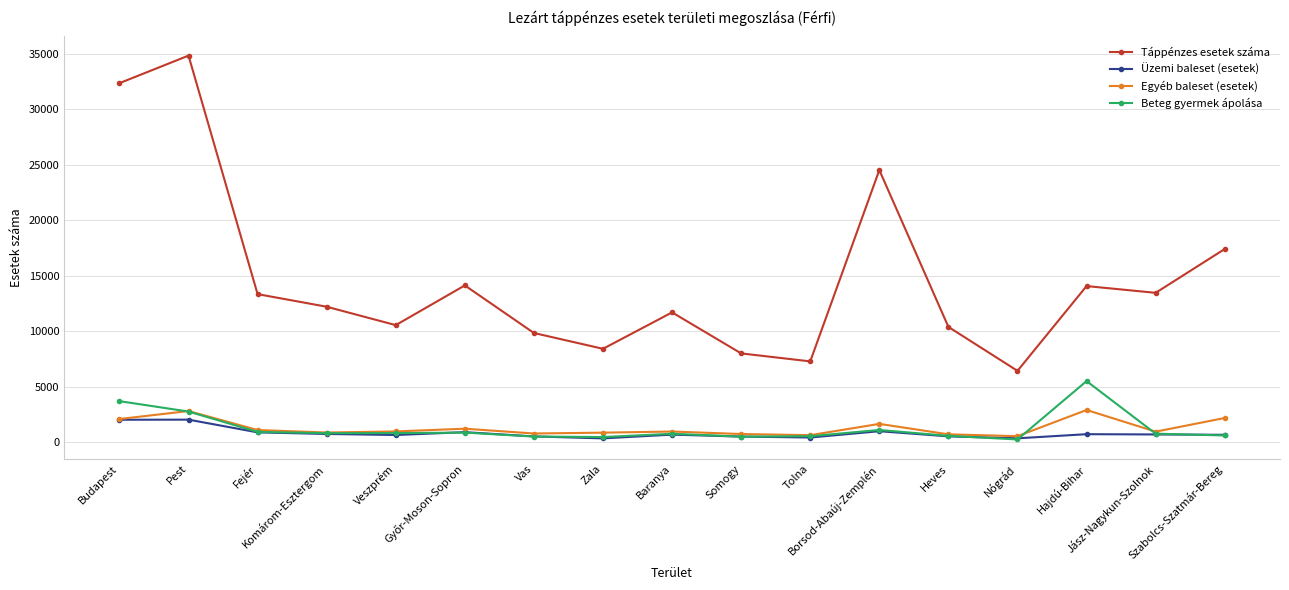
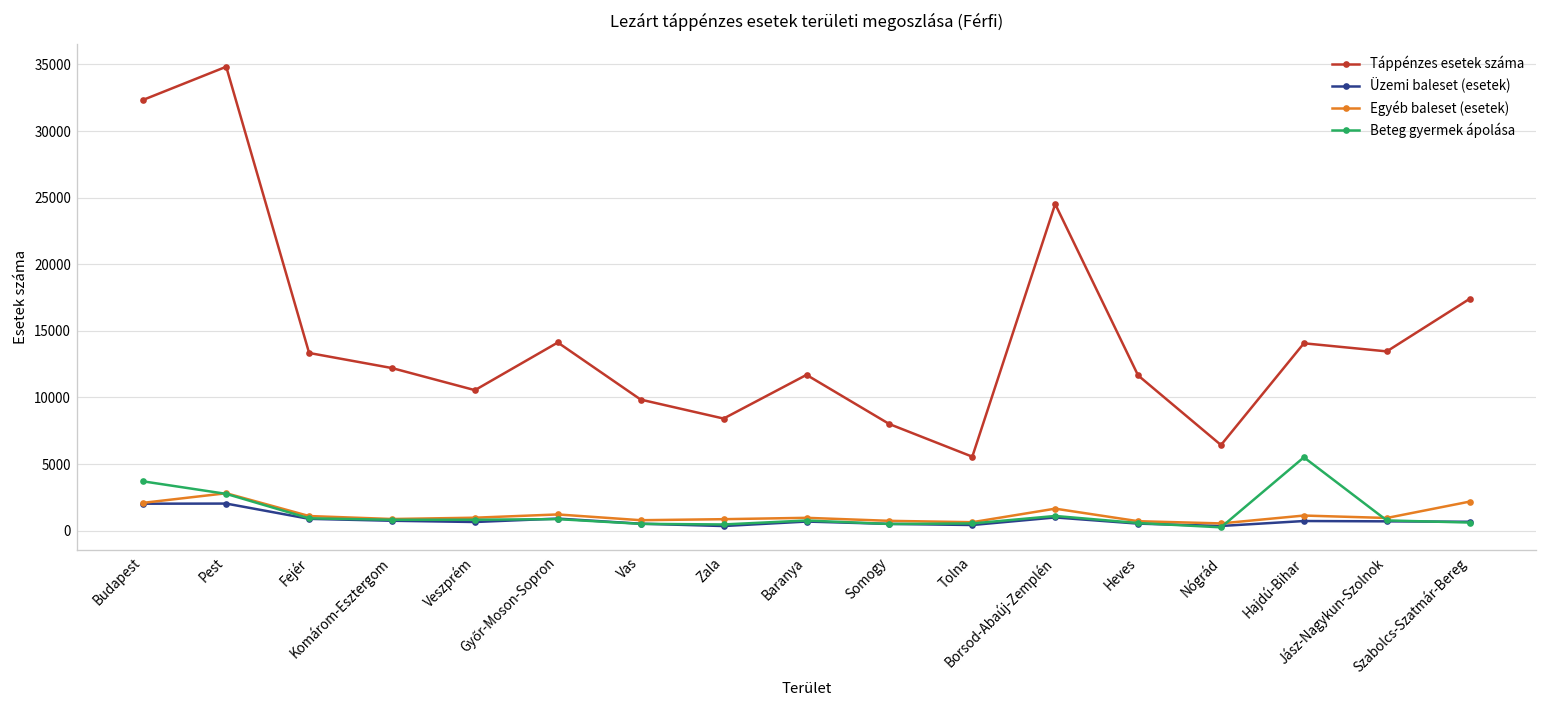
Táppénzes esetek száma, Tolna: 7300 -> 5600
Táppénzes esetek száma, Heves: 10400 -> 11700
Egyéb baleset (esetek), Hajdú-Bihar: 2900 -> 1100
